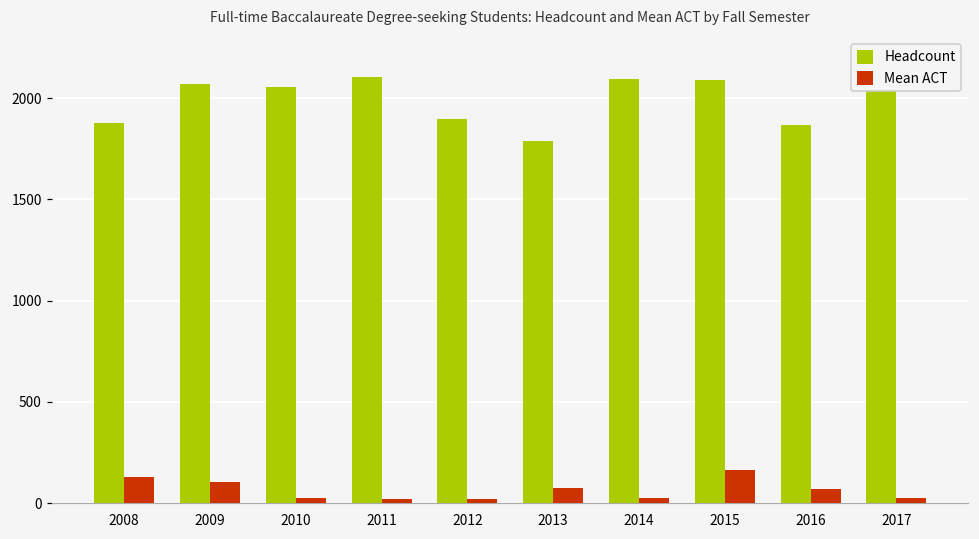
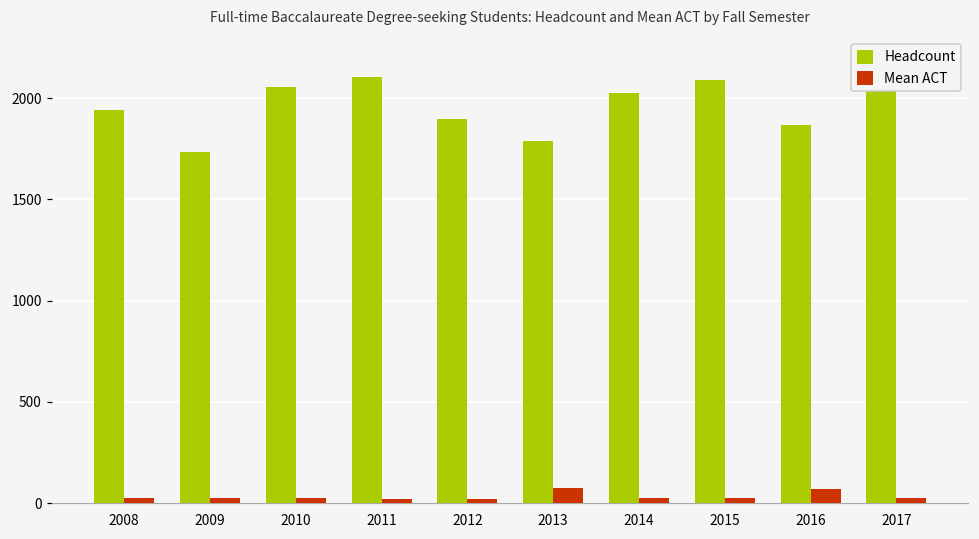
Headcount, 2008: 1880 -> 1940
Mean ACT, 2008: 130 -> 20
Headcount, 2009: 2070 -> 1740
Mean ACT, 2009: 100 -> 20
Headcount, 2014: 2100 -> 2030
Mean ACT, 2015: 170 -> 20
